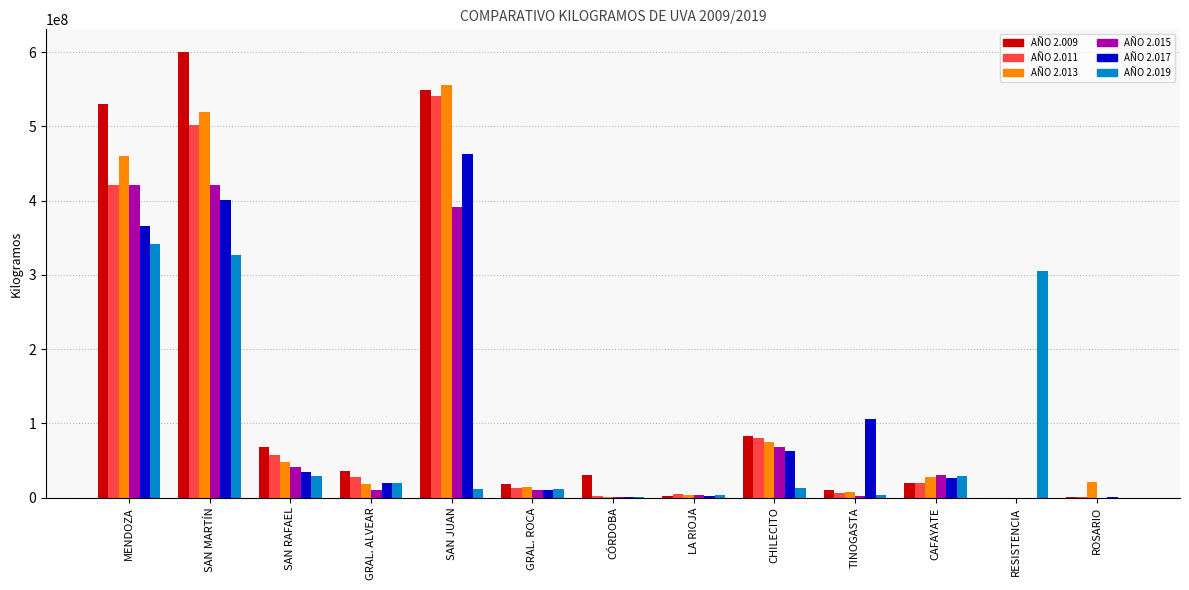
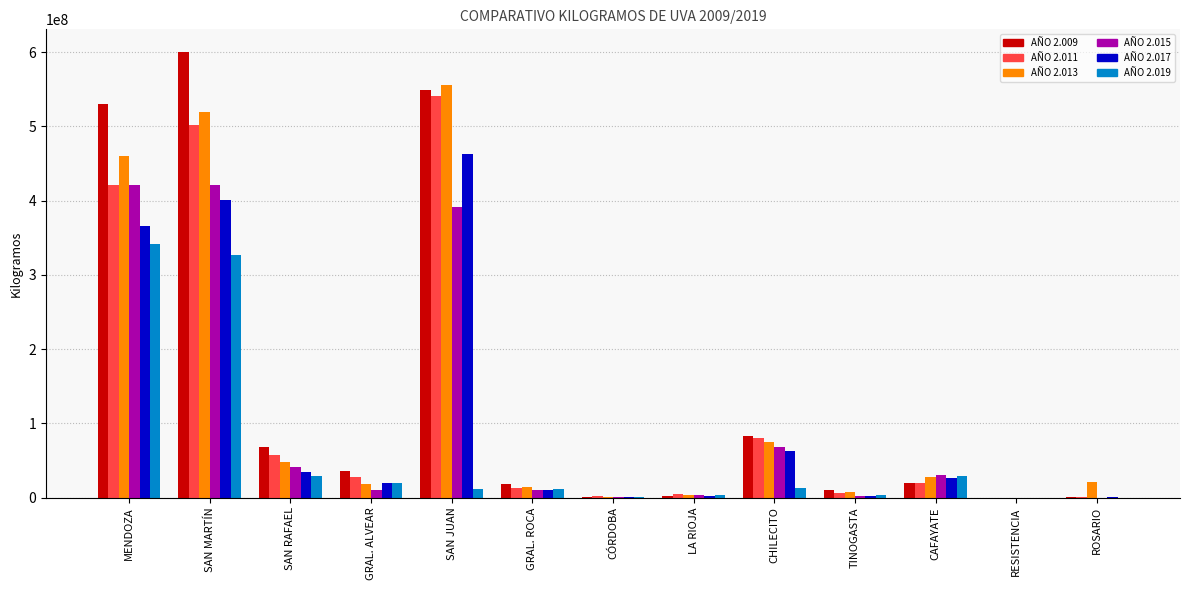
AÑO 2.009, CÓRDOBA: 30000000 -> 0
AÑO 2.017, TINOGASTA: 110000000 -> 0
AÑO 2.019, RESISTENCIA: 310000000 -> 0
